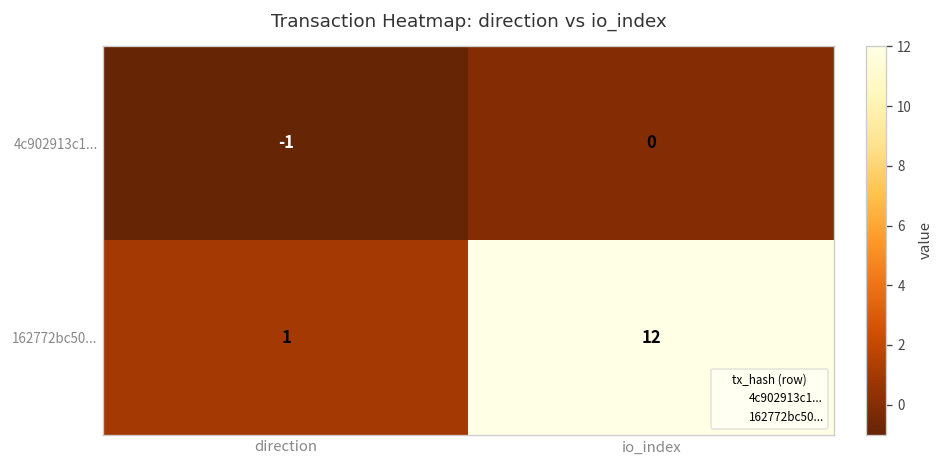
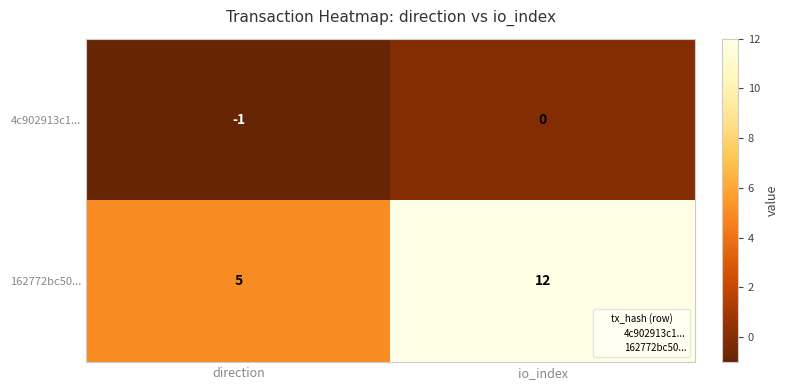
162772bc50..., direction: 1 -> 5
